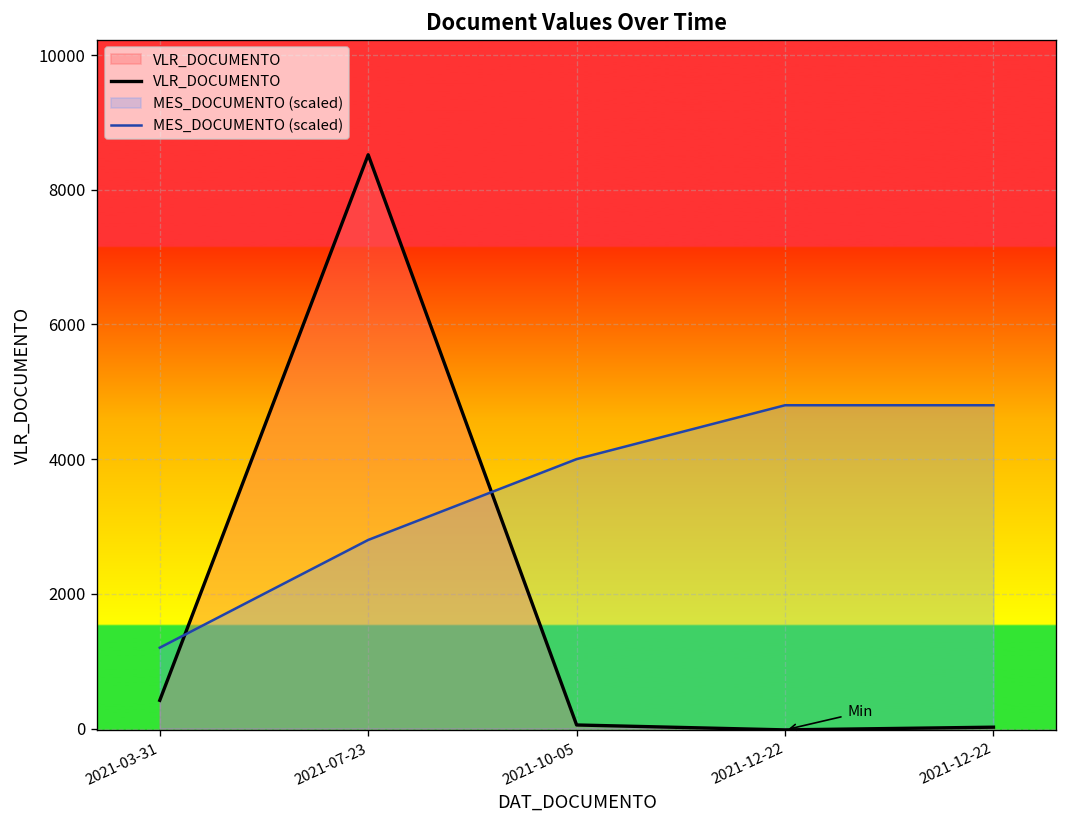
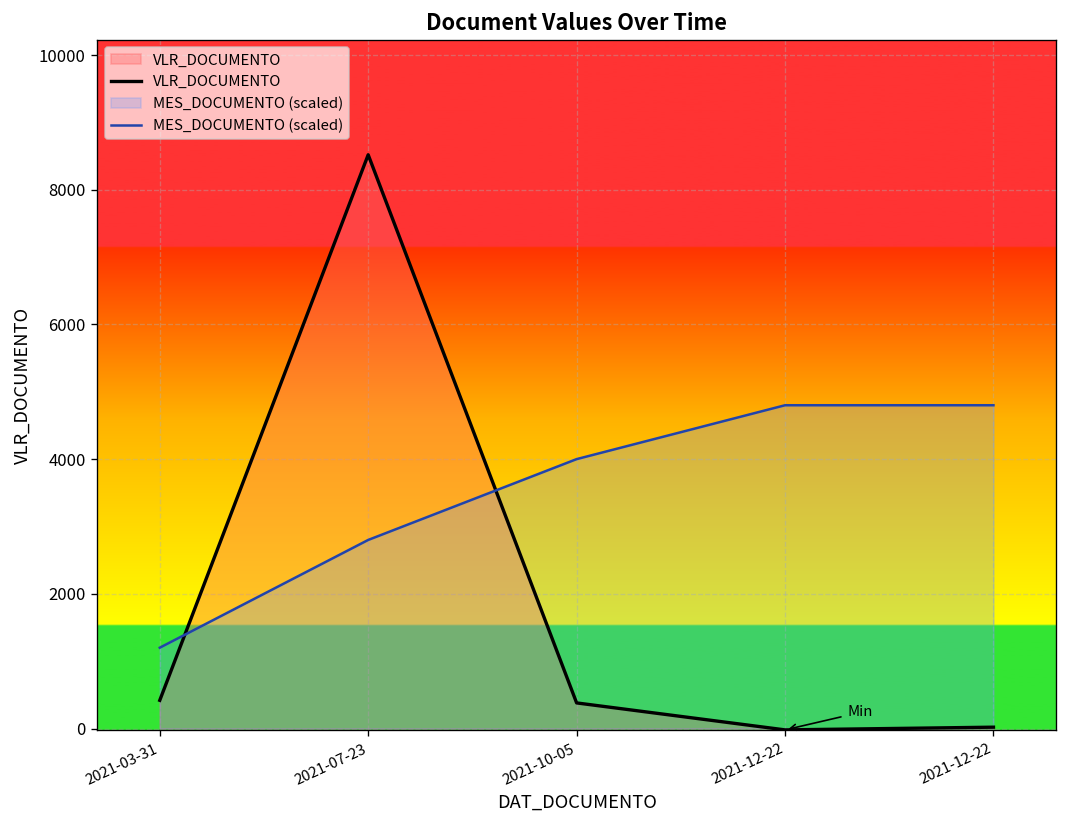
VLR_DOCUMENTO, 2021-10-05: 100 -> 400
